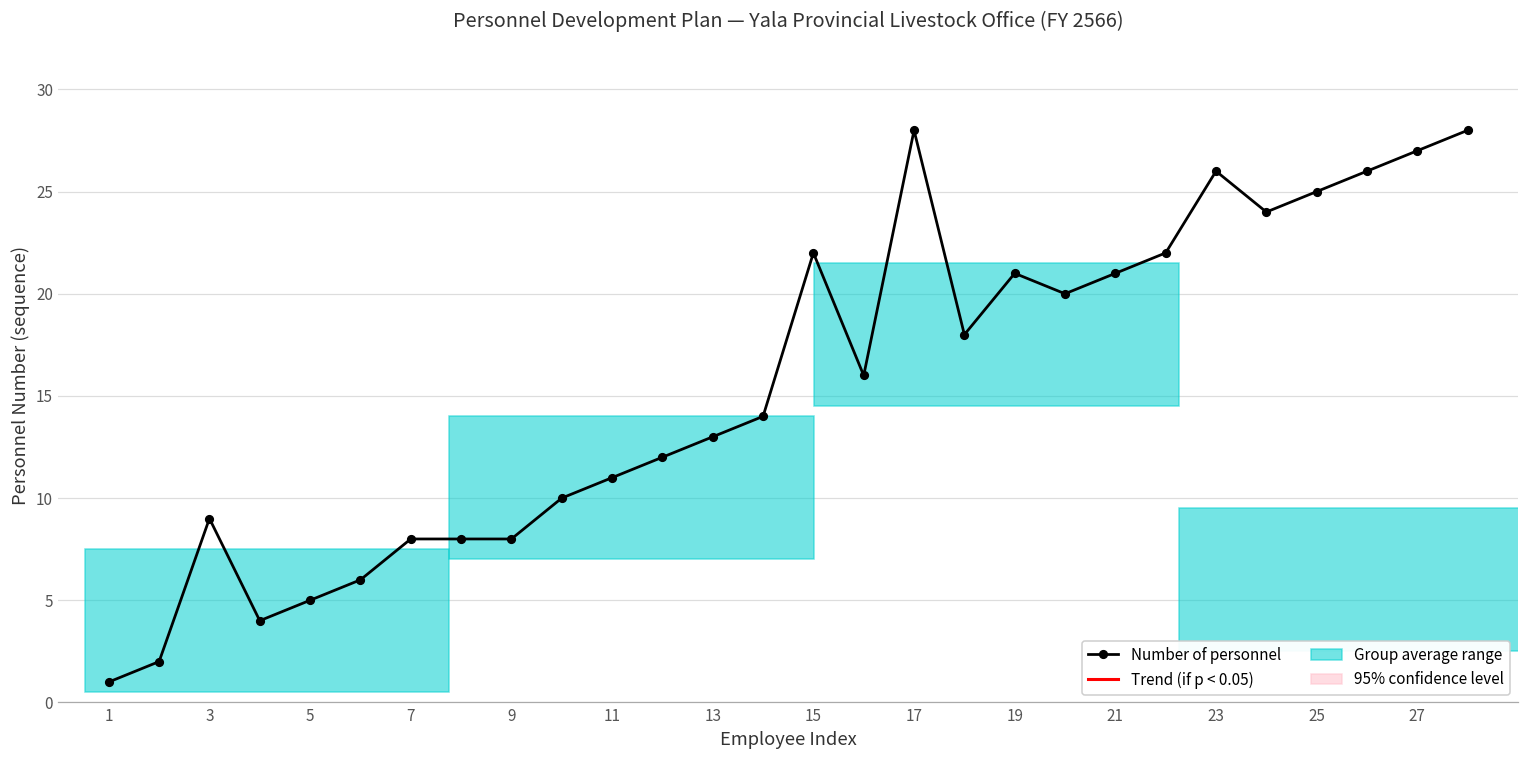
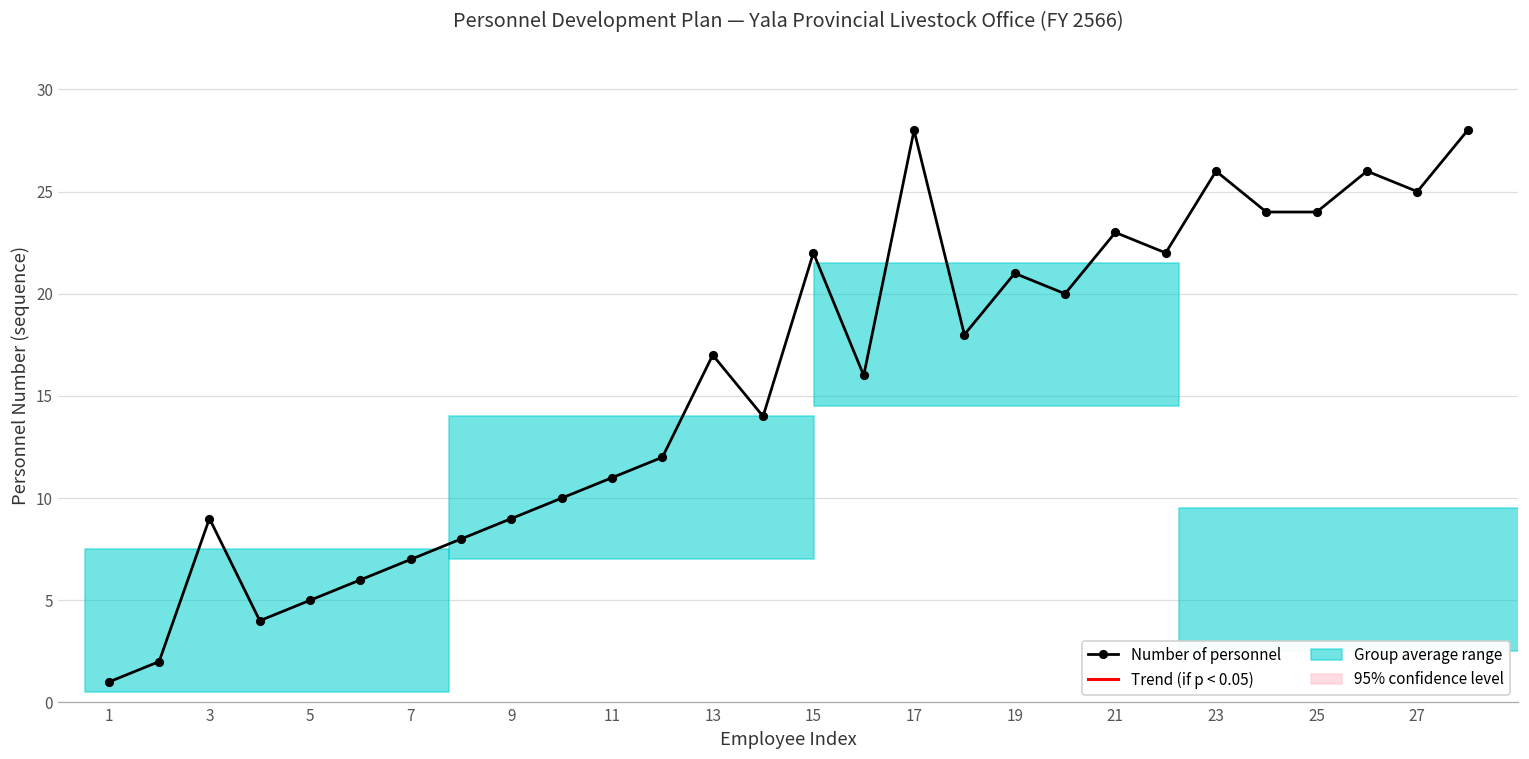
7: 8 -> 7
9: 8 -> 9
13: 13 -> 17
21: 21 -> 23
25: 25 -> 24
27: 27 -> 25
